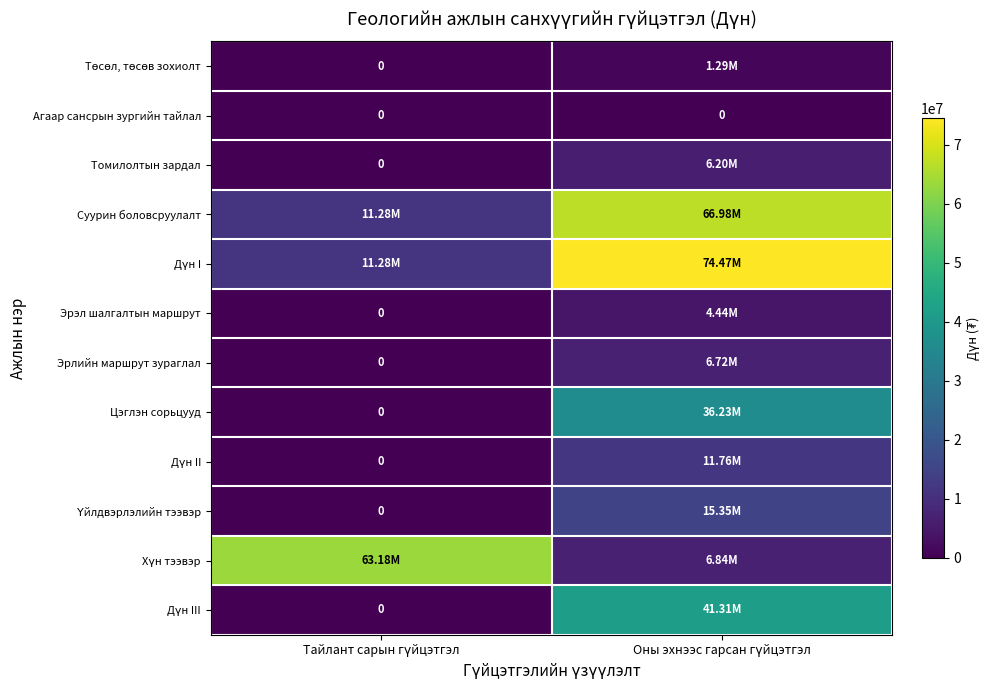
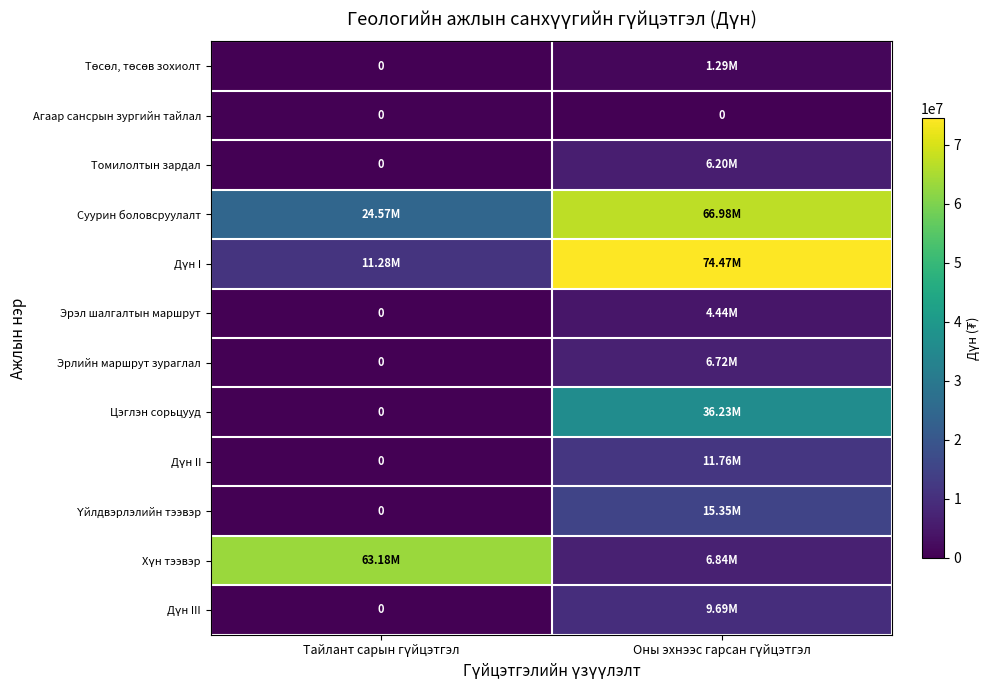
Суурин боловсруулалт, Тайлант сарын гүйцэтгэл: 11.28M -> 24.57M
Дүн III, Оны эхнээс гарсан гүйцэтгэл: 41.31M -> 9.69M
